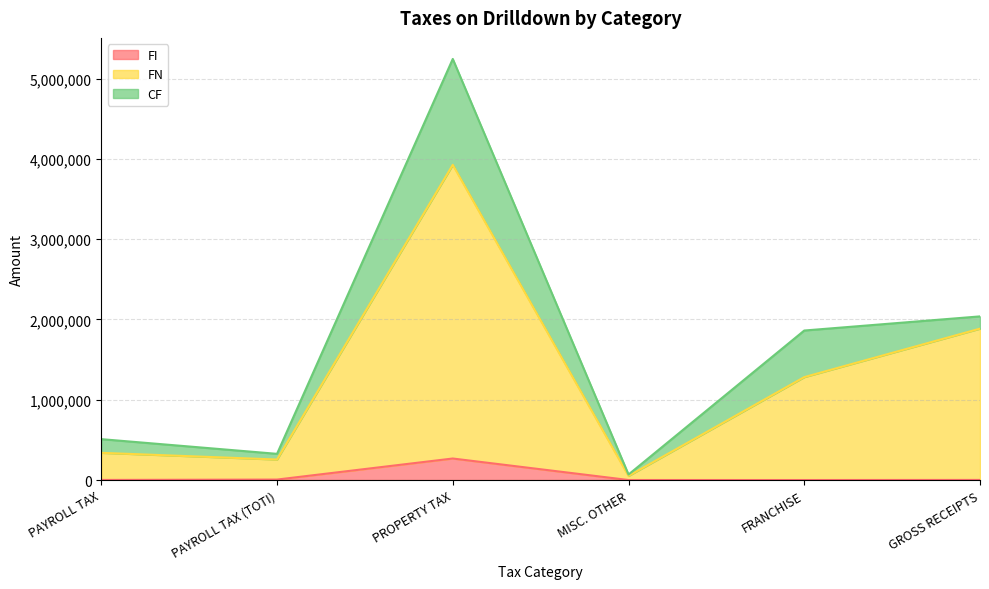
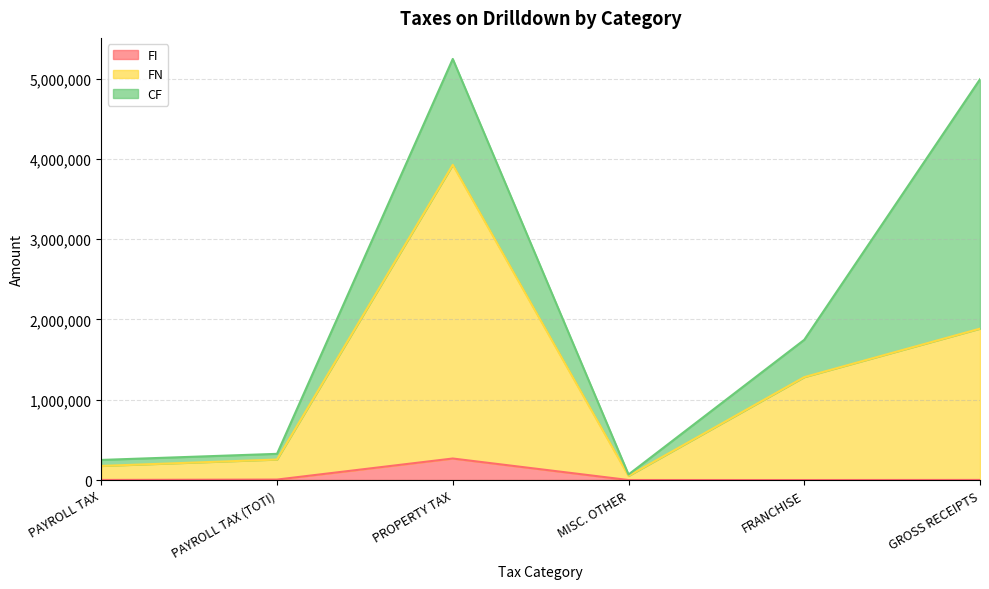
FN, PAYROLL TAX: 300,000 -> 200,000
CF, PAYROLL TAX: 200,000 -> 100,000
CF, FRANCHISE: 600,000 -> 500,000
CF, GROSS RECEIPTS: 200,000 -> 3,100,000
